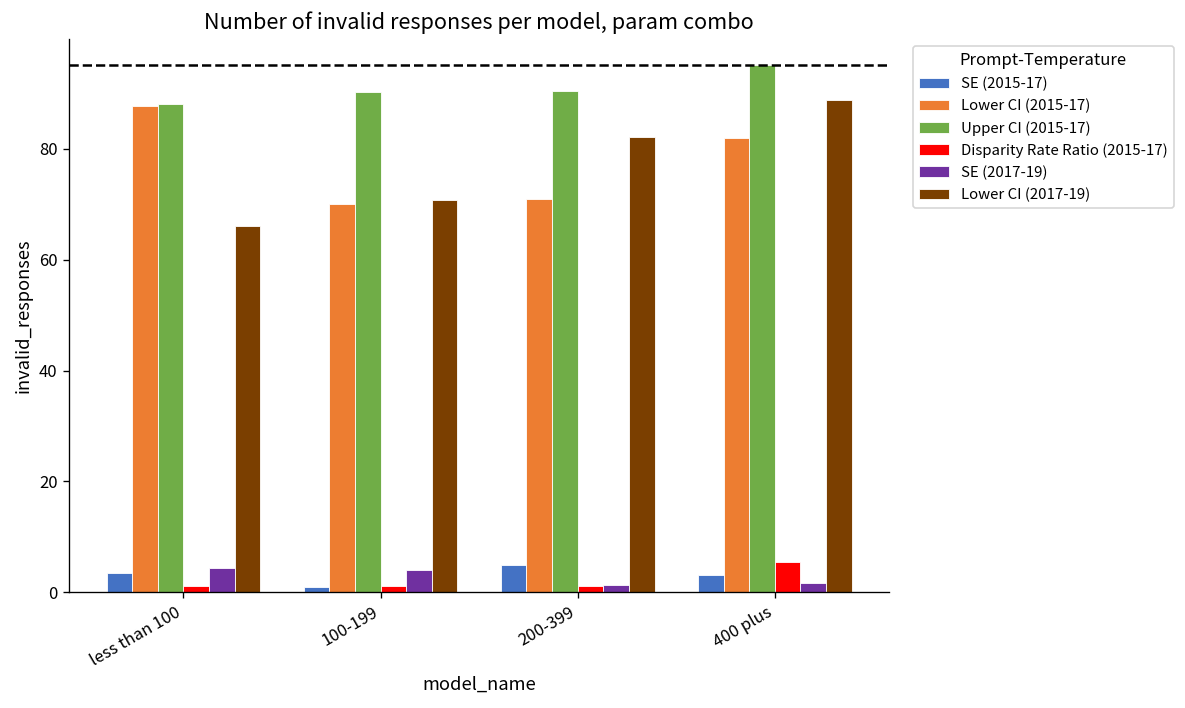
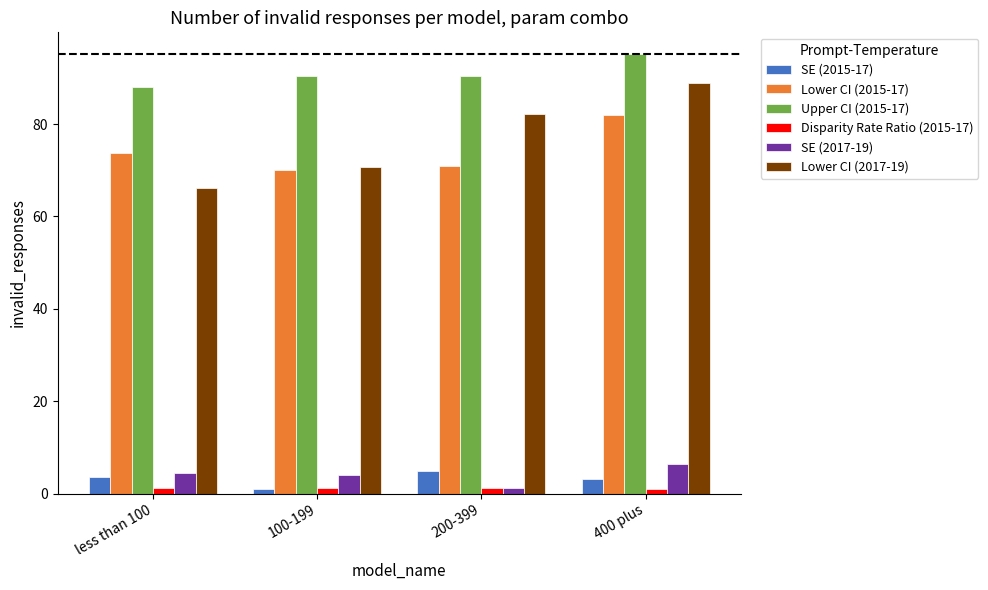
Lower CI (2015-17), less than 100: 88 -> 74
Disparity Rate Ratio (2015-17), 400 plus: 6 -> 1
SE (2017-19), 400 plus: 2 -> 6
